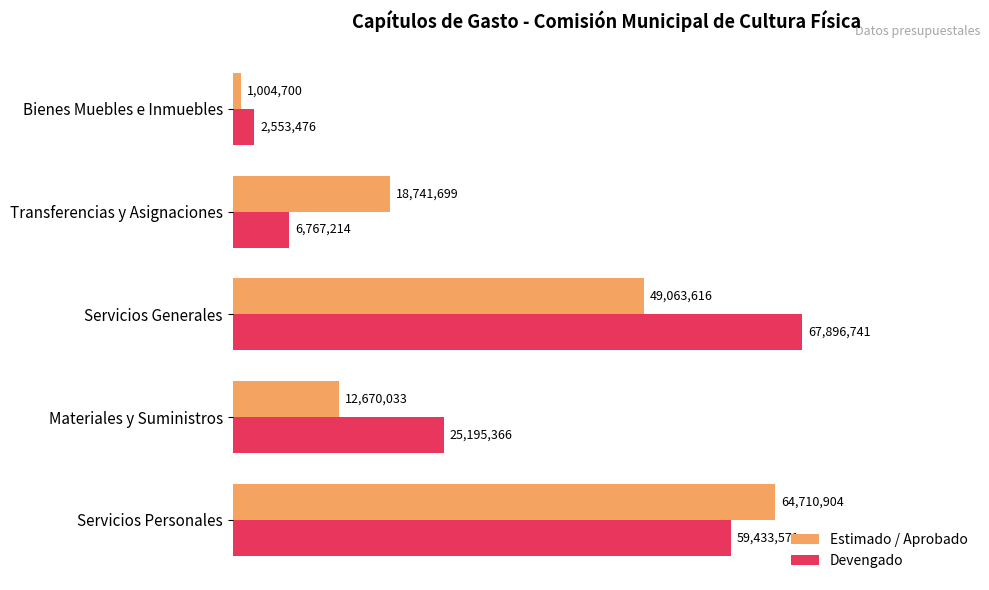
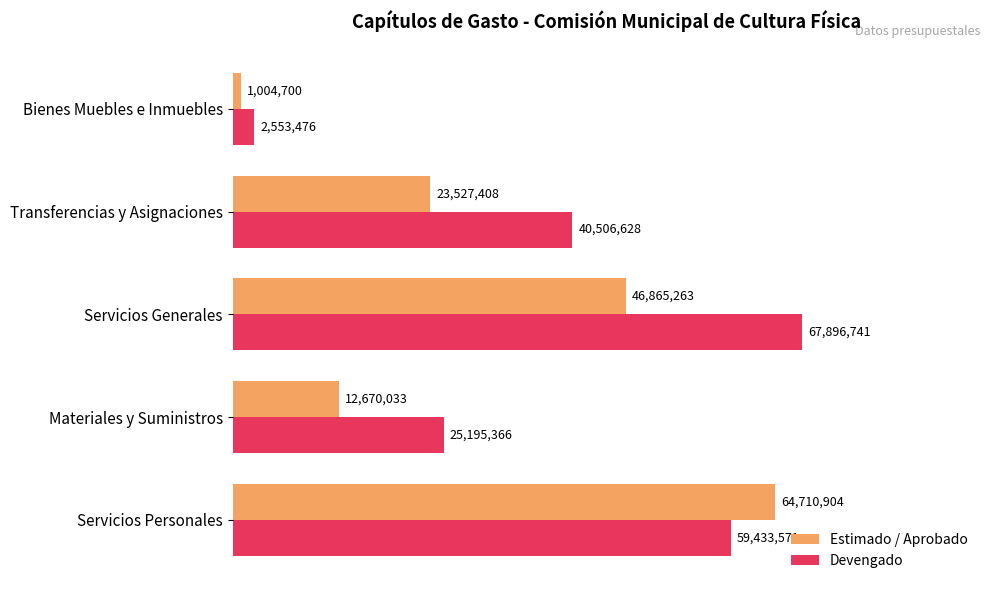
Estimado / Aprobado, Transferencias y Asignaciones: 18,741,699 -> 23,527,408
Devengado, Transferencias y Asignaciones: 6,767,214 -> 40,506,628
Estimado / Aprobado, Servicios Generales: 49,063,616 -> 46,865,263
